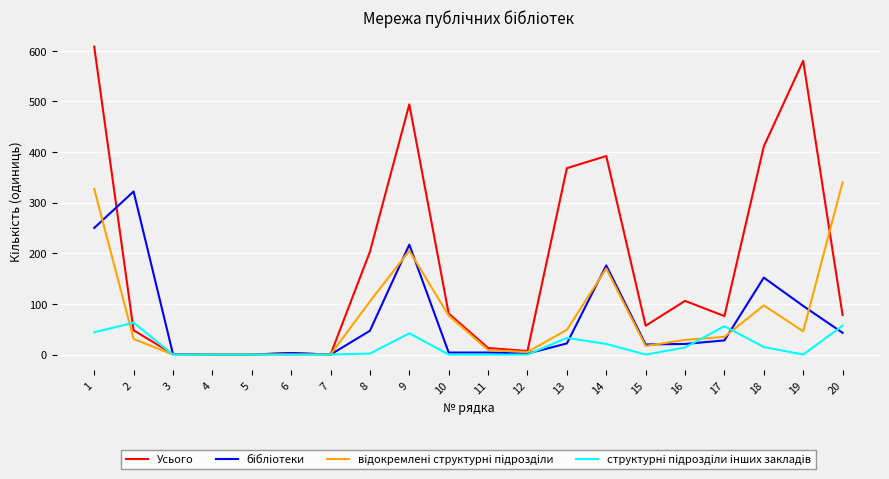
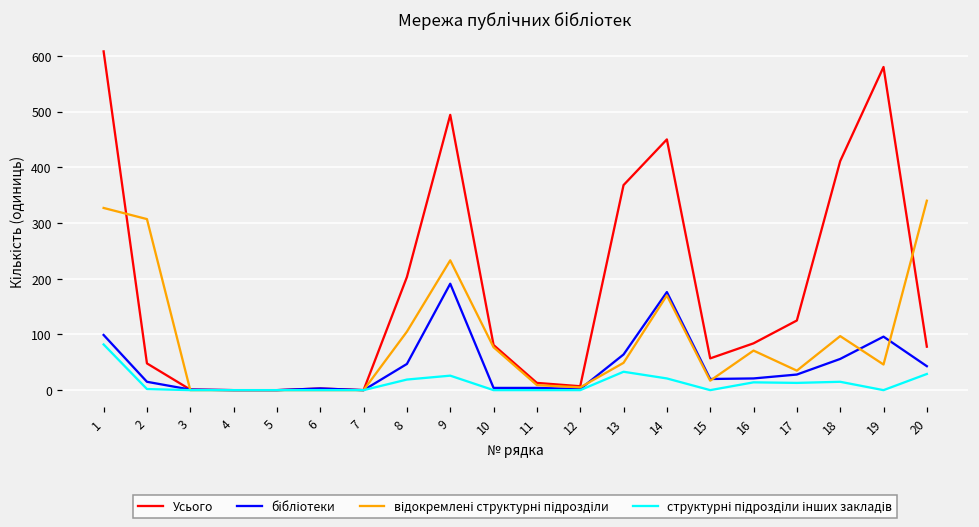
бібліотеки, 1: 250 -> 100
структурні підрозділи інших закладів, 1: 40 -> 80
бібліотеки, 2: 320 -> 20
відокремлені структурні підрозділи, 2: 30 -> 310
структурні підрозділи інших закладів, 2: 60 -> 0
структурні підрозділи інших закладів, 8: 0 -> 20
бібліотеки, 9: 220 -> 190
відокремлені структурні підрозділи, 9: 210 -> 230
структурні підрозділи інших закладів, 9: 40 -> 30
бібліотеки, 13: 20 -> 60
Усього, 14: 390 -> 450
Усього, 16: 110 -> 80
відокремлені структурні підрозділи, 16: 30 -> 70
Усього, 17: 80 -> 130
структурні підрозділи інших закладів, 17: 60 -> 10
бібліотеки, 18: 150 -> 60
структурні підрозділи інших закладів, 20: 60 -> 30
